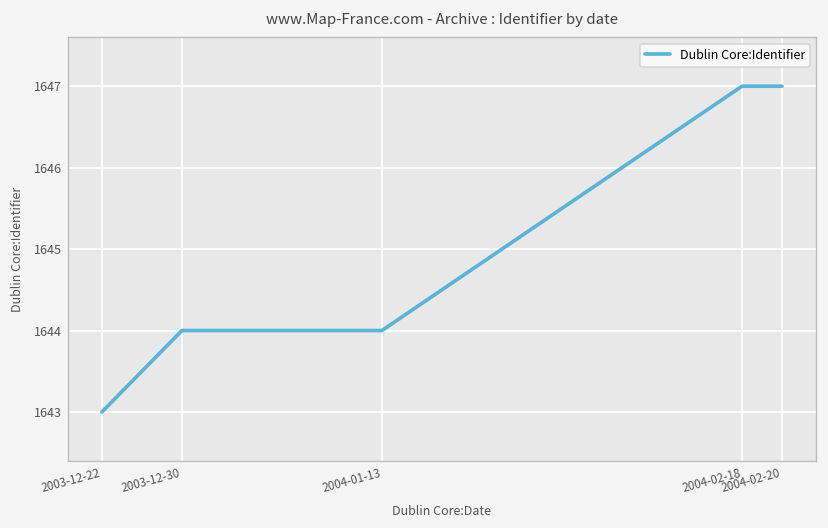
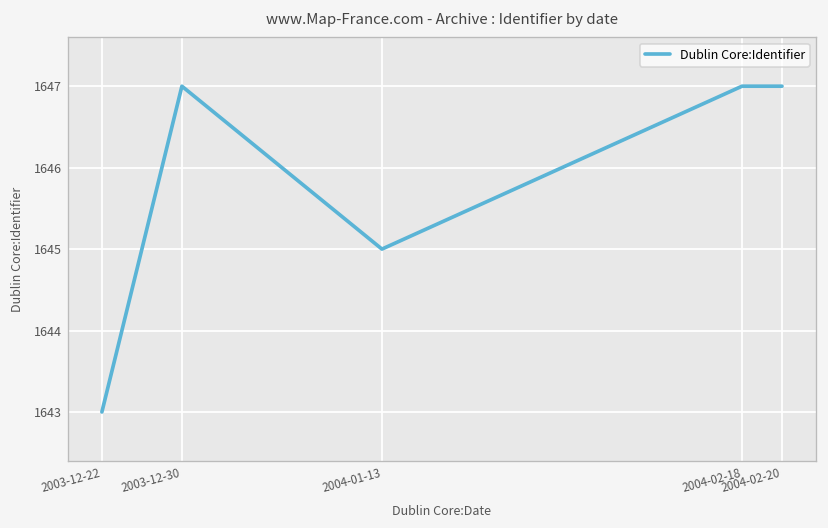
2003-12-30: 1644 -> 1647
2004-01-13: 1644 -> 1645
